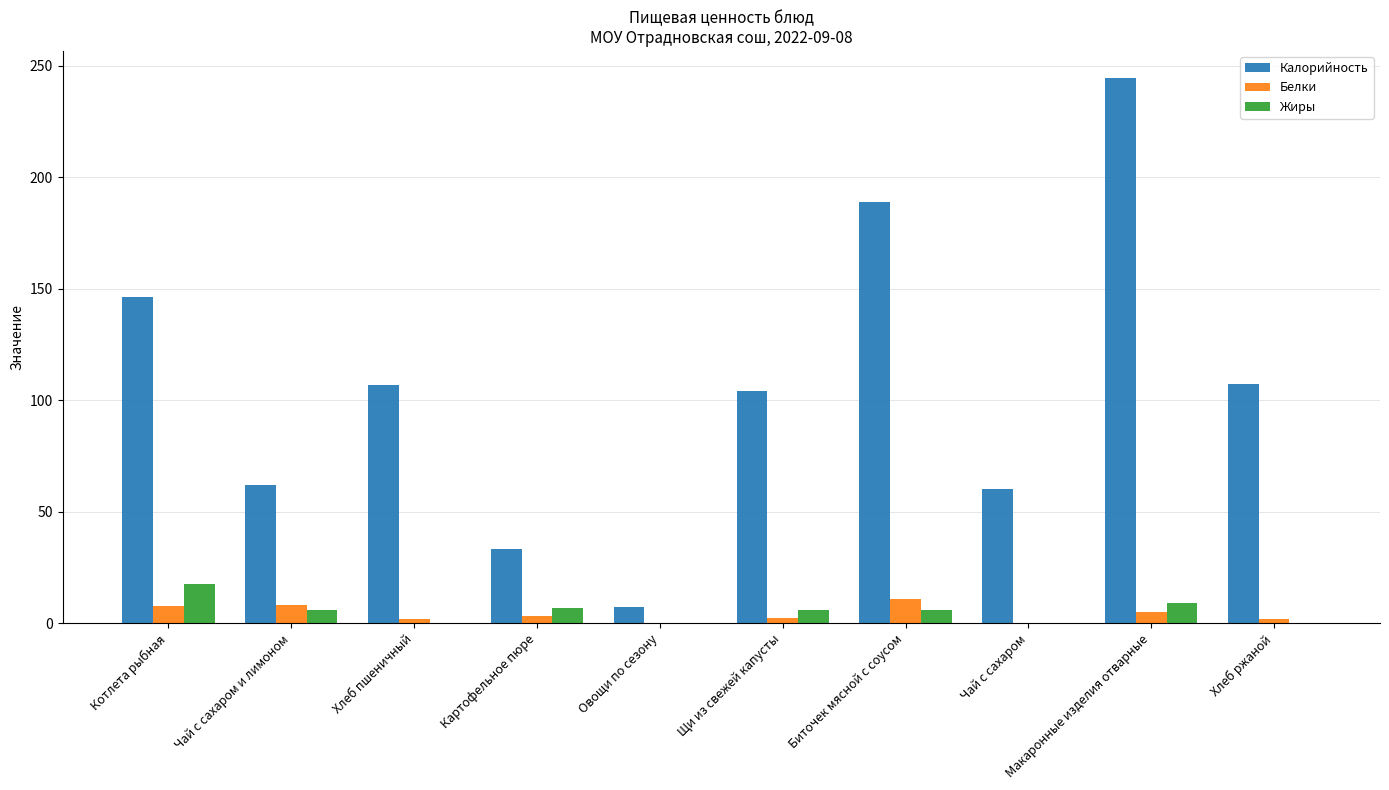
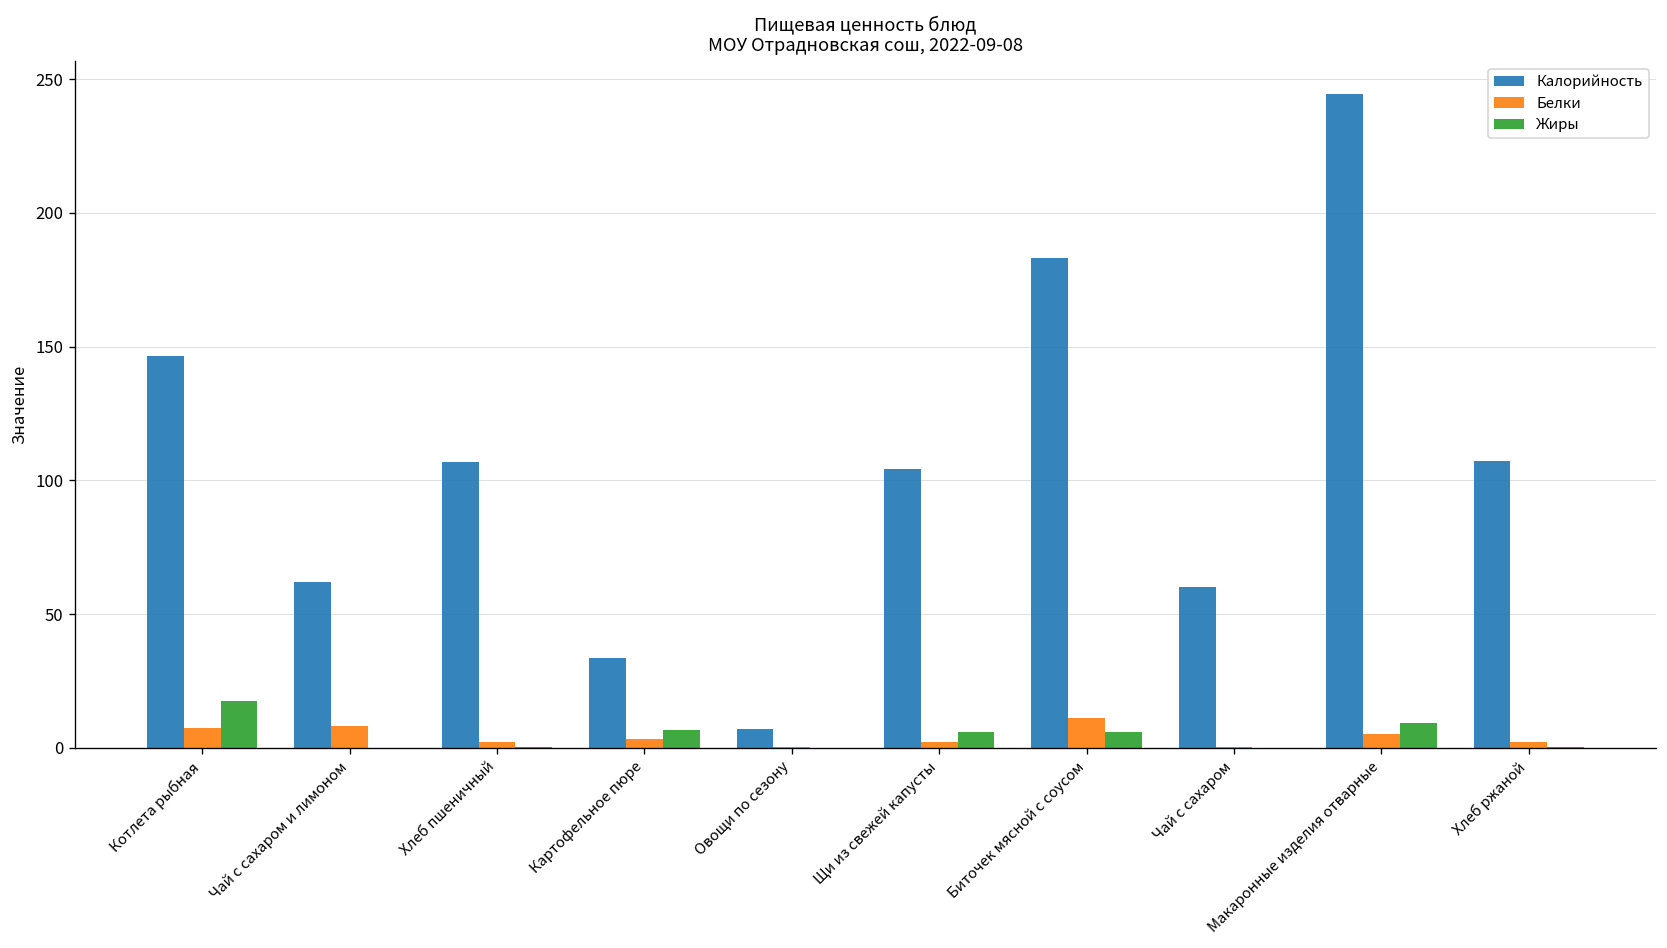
Жиры, Чай с сахаром и лимоном: 6 -> 0
Калорийность, Биточек мясной с соусом: 189 -> 183
